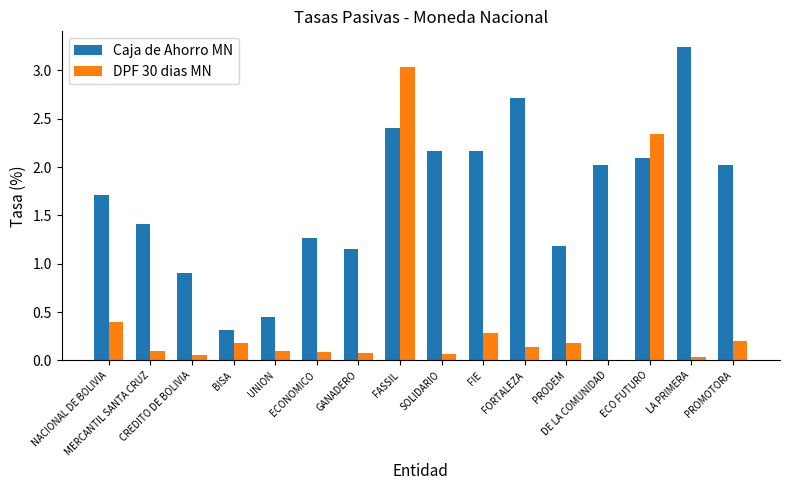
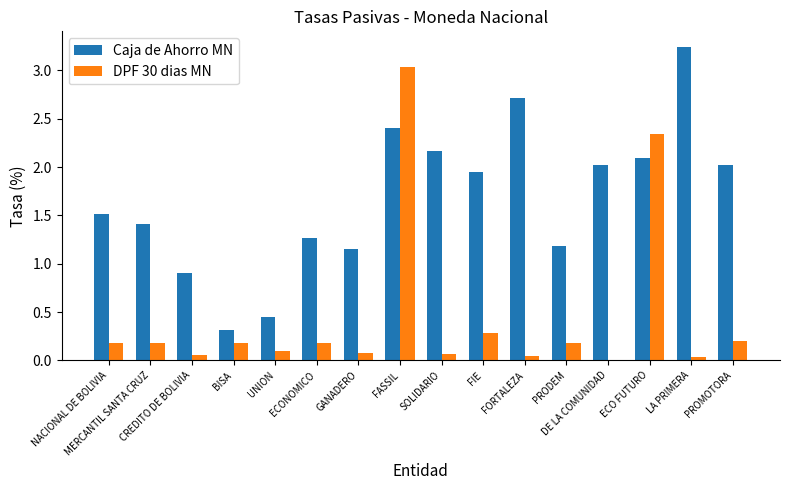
Caja de Ahorro MN, NACIONAL DE BOLIVIA: 1.7 -> 1.5
DPF 30 dias MN, NACIONAL DE BOLIVIA: 0.4 -> 0.2
DPF 30 dias MN, MERCANTIL SANTA CRUZ: 0.1 -> 0.2
DPF 30 dias MN, ECONOMICO: 0.1 -> 0.2
Caja de Ahorro MN, FIE: 2.2 -> 2.0
DPF 30 dias MN, FORTALEZA: 0.1 -> 0.0
